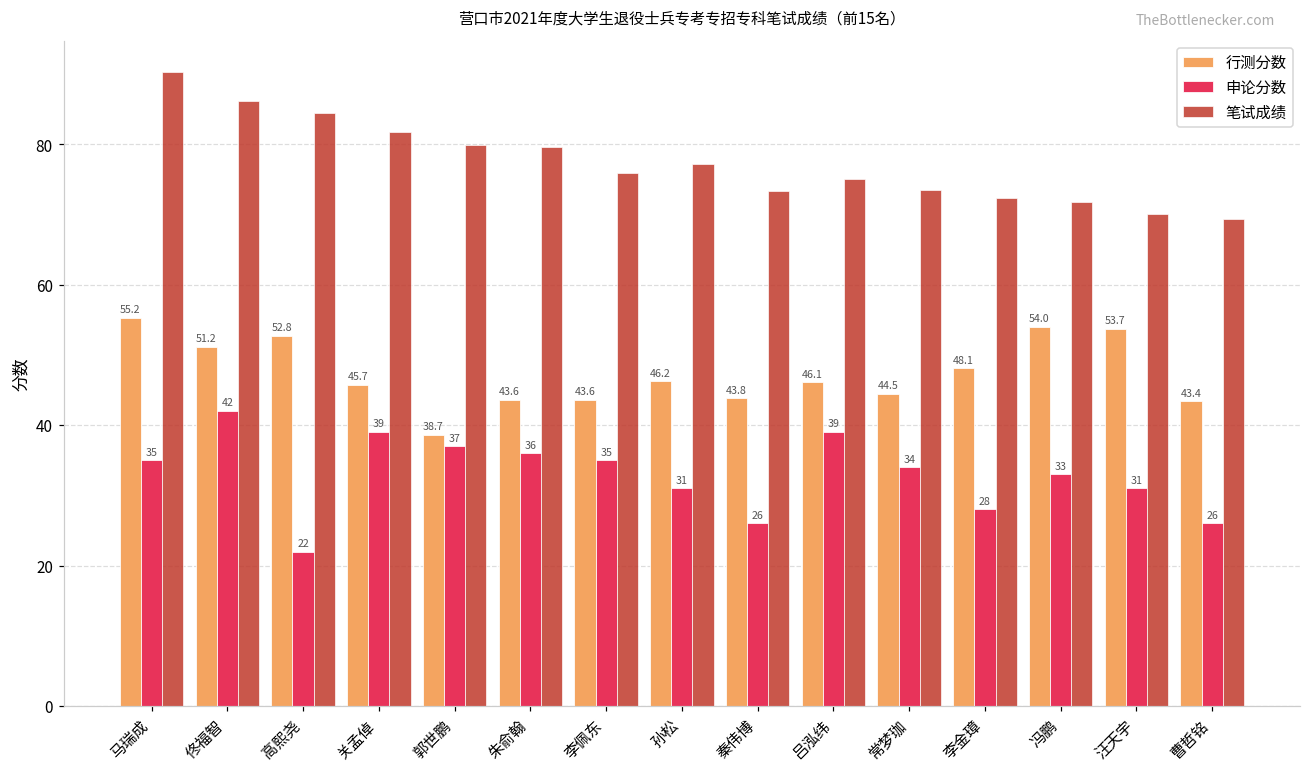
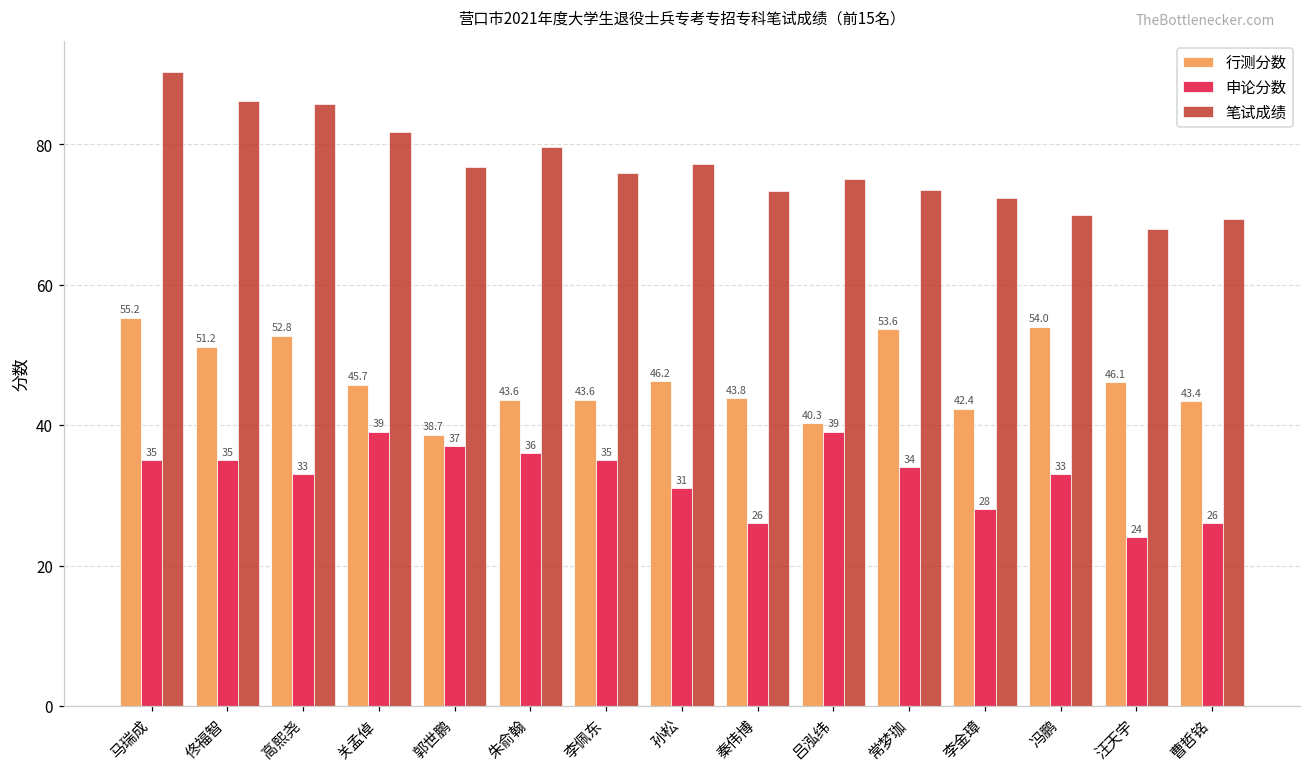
申论分数, 佟福智: 42 -> 35
申论分数, 高熙尧: 22 -> 33
笔试成绩, 高熙尧: 84 -> 86
笔试成绩, 郭世鹏: 80 -> 77
行测分数, 吕泓纬: 46.1 -> 40.3
行测分数, 常梦珈: 44.5 -> 53.6
行测分数, 李金璋: 48.1 -> 42.4
笔试成绩, 冯鹏: 72 -> 70
行测分数, 汪天宇: 53.7 -> 46.1
申论分数, 汪天宇: 31 -> 24
笔试成绩, 汪天宇: 70 -> 68
